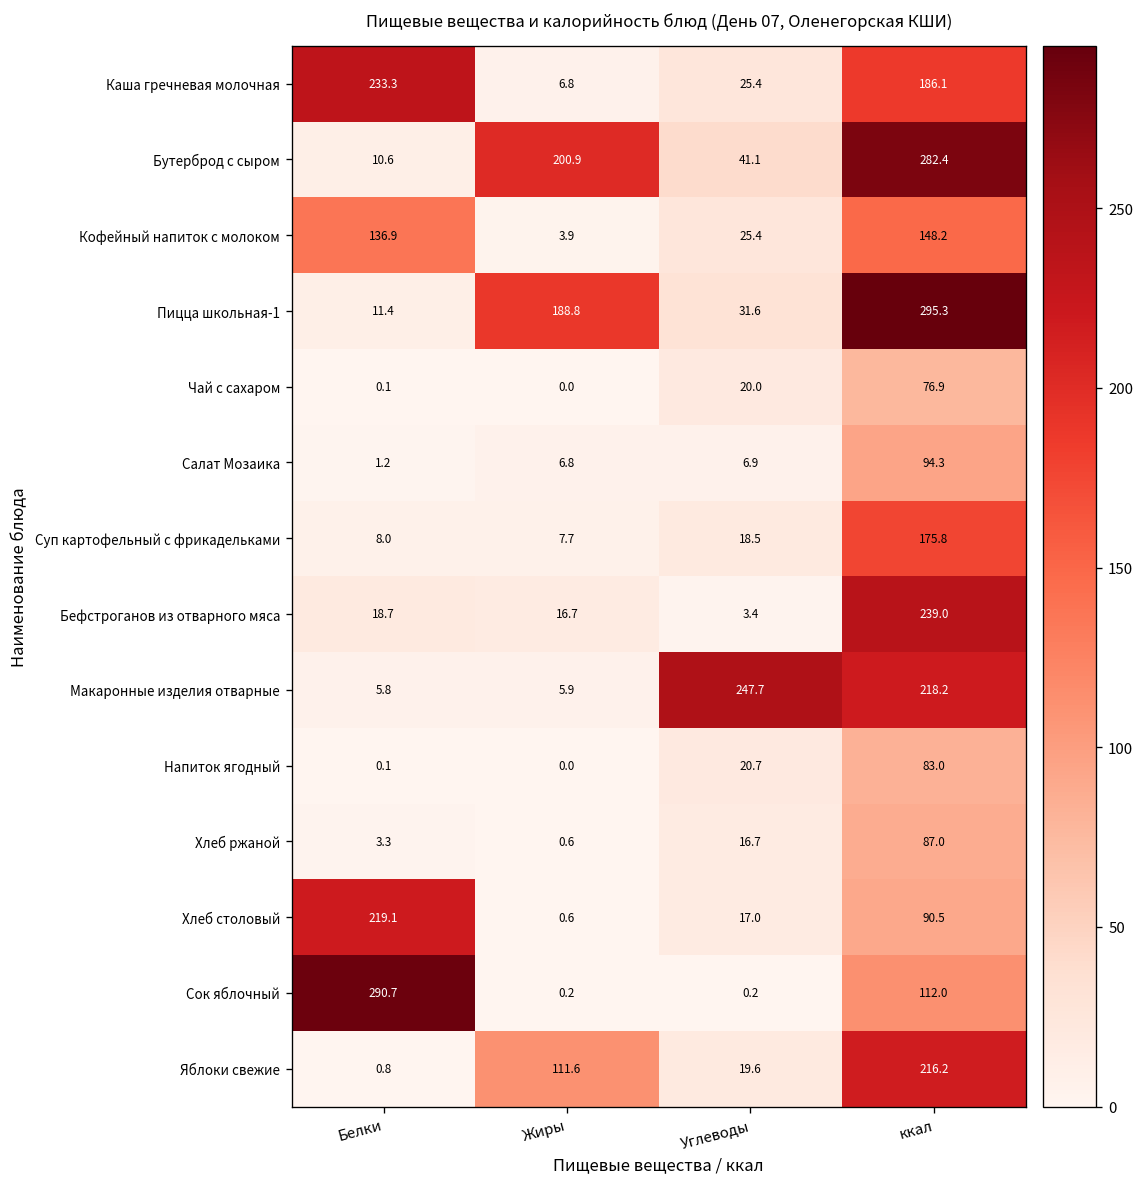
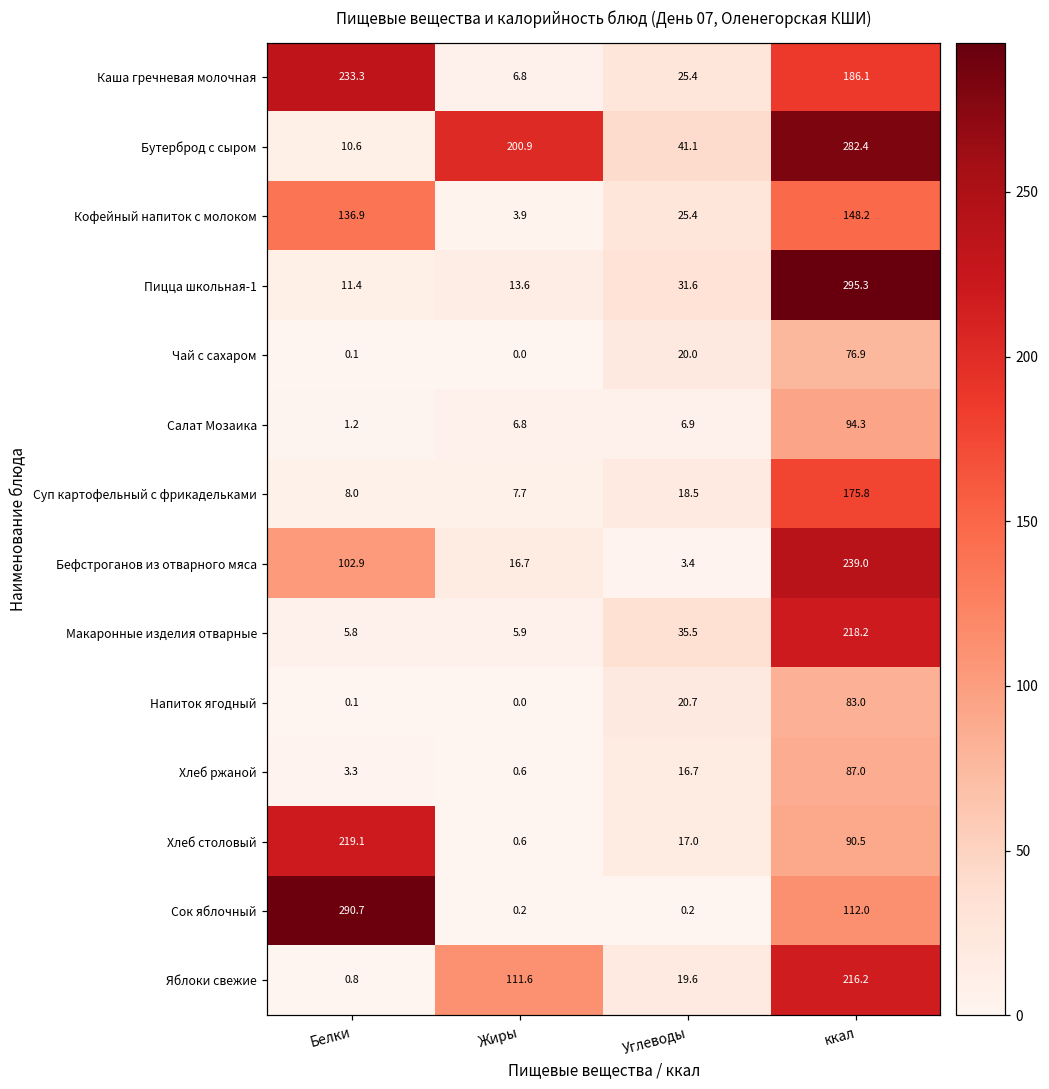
Пицца школьная-1, Жиры: 188.8 -> 13.6
Бефстроганов из отварного мяса, Белки: 18.7 -> 102.9
Макаронные изделия отварные, Углеводы: 247.7 -> 35.5
